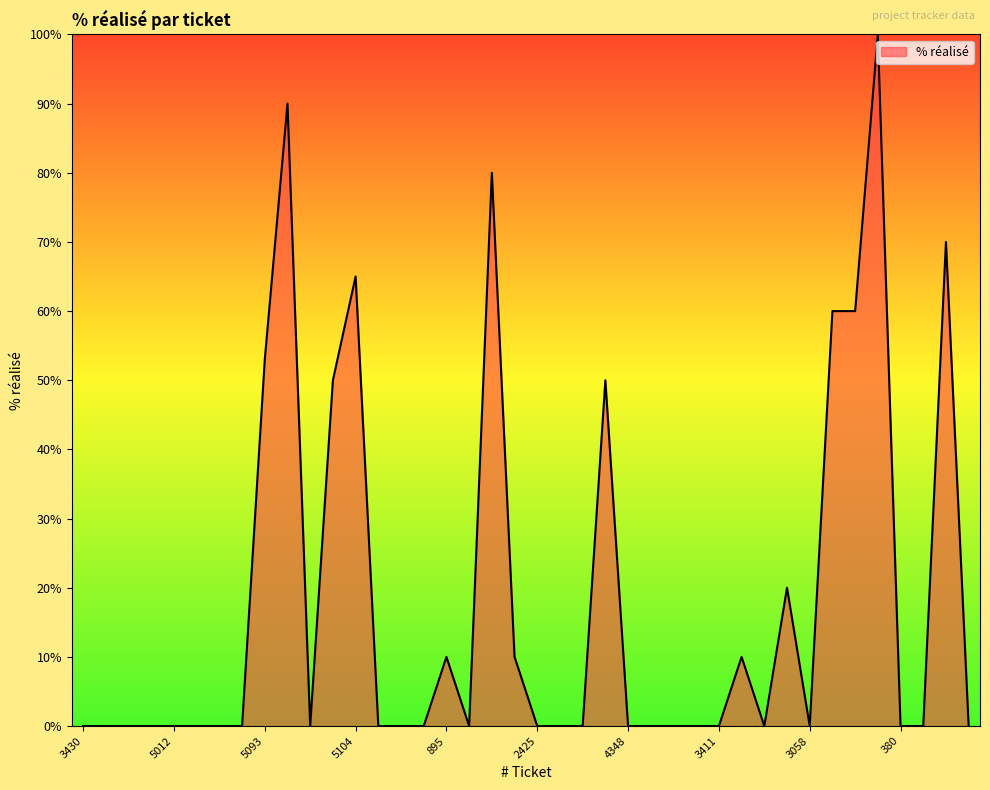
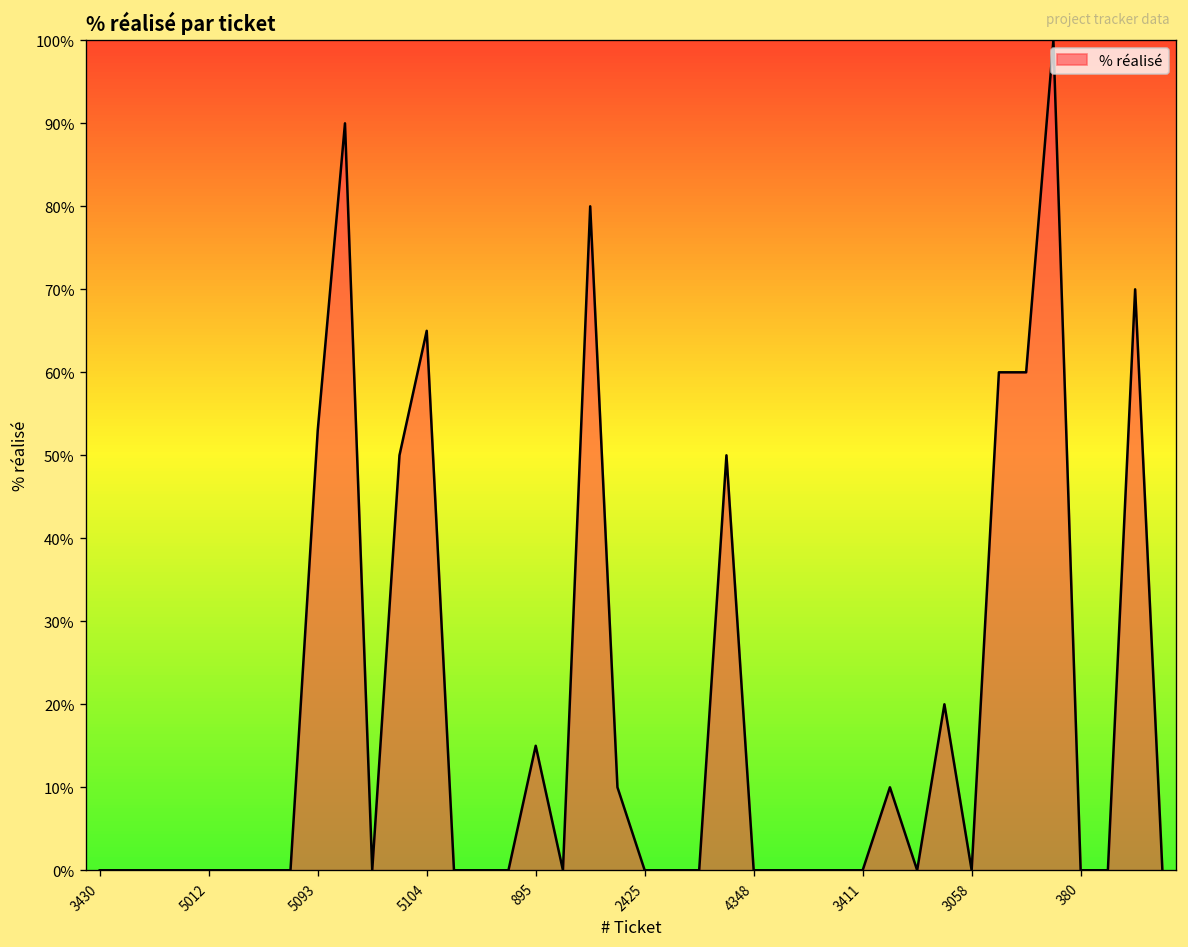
895: 10% -> 15%
